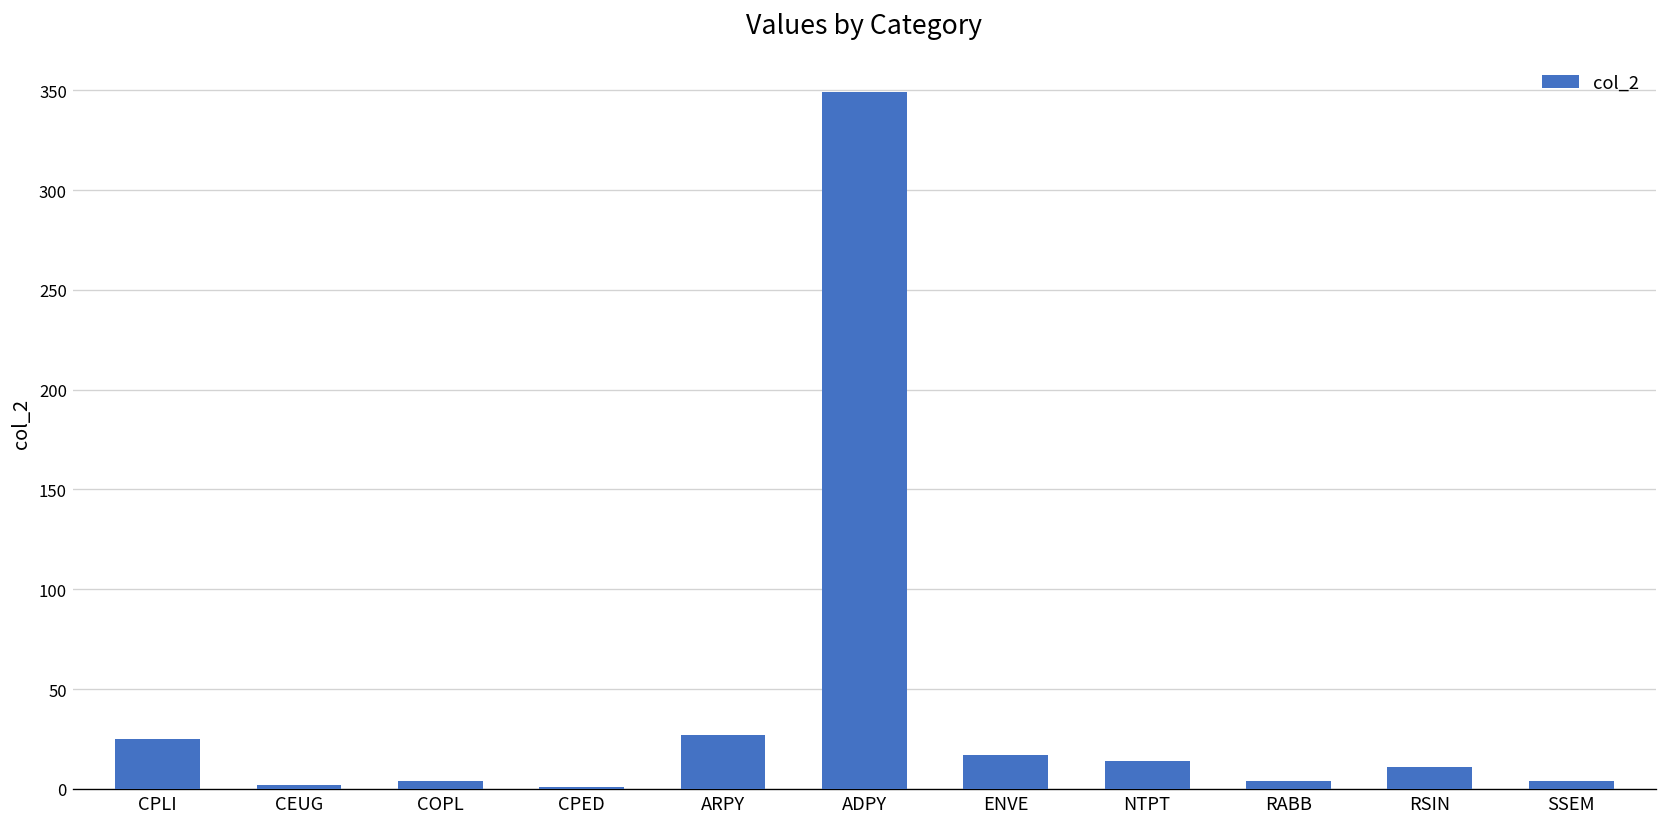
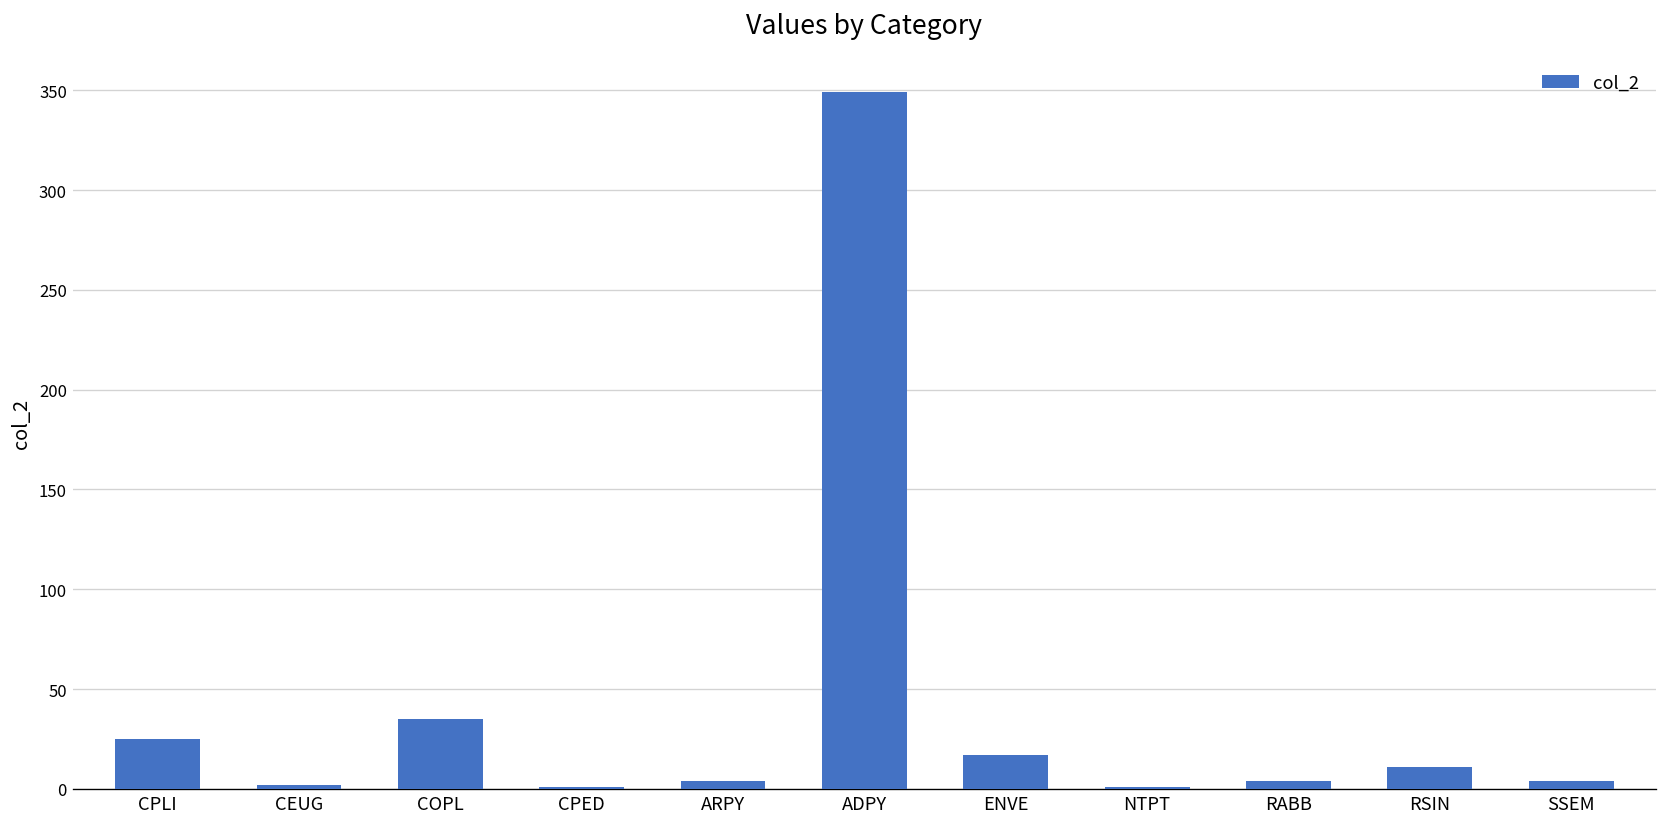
COPL: 4 -> 35
ARPY: 27 -> 4
NTPT: 14 -> 1
